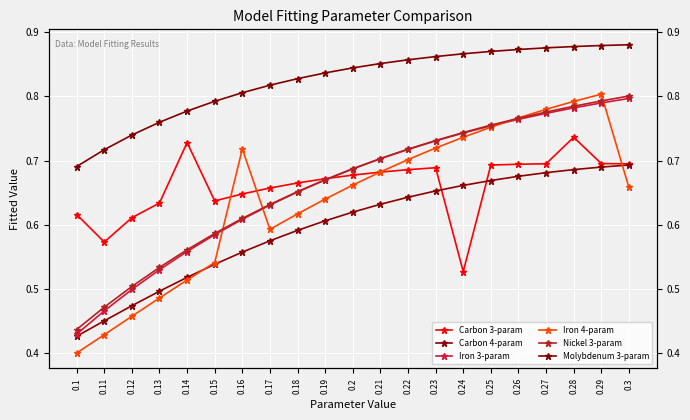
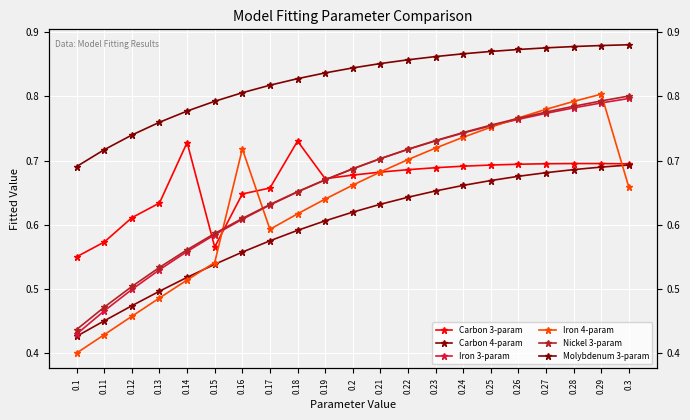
Carbon 3-param, 0.1: 0.62 -> 0.55
Carbon 3-param, 0.15: 0.64 -> 0.57
Carbon 3-param, 0.18: 0.66 -> 0.73
Carbon 3-param, 0.24: 0.53 -> 0.69
Carbon 3-param, 0.28: 0.74 -> 0.70
